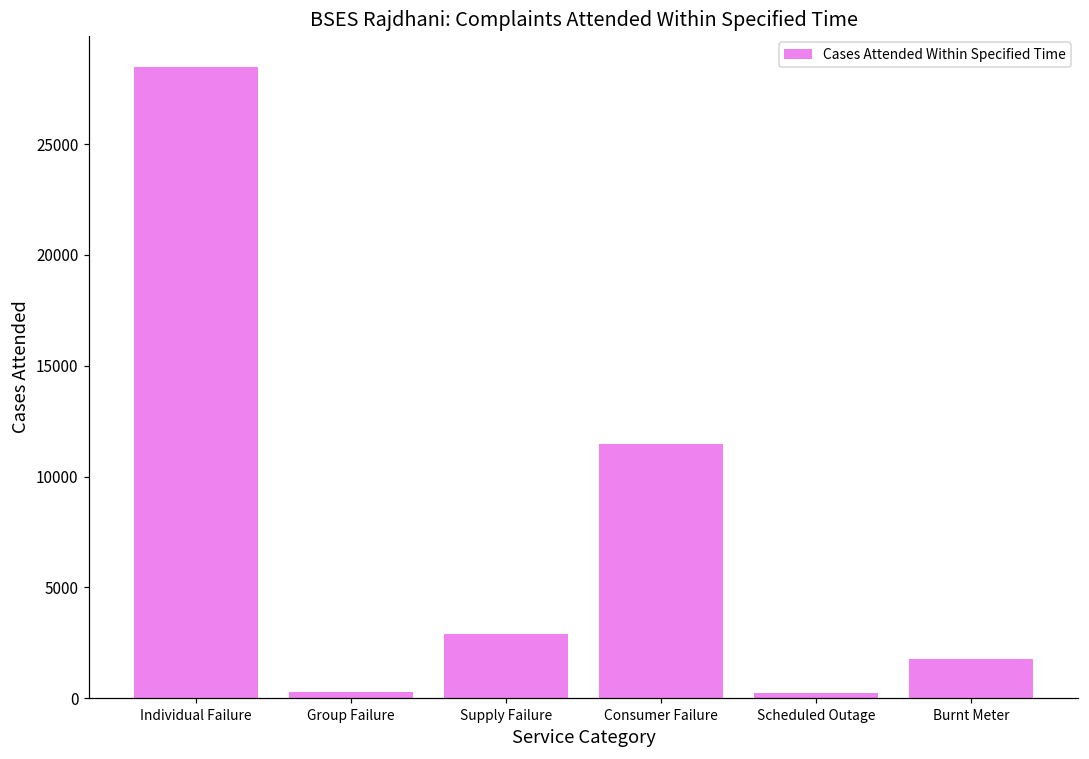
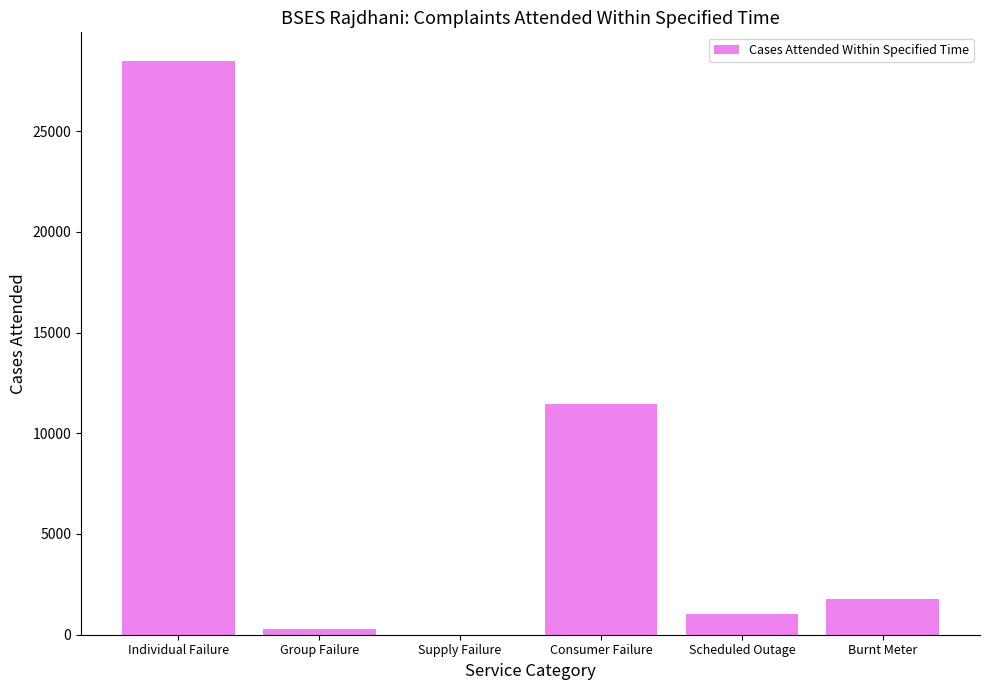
Supply Failure: 2900 -> 0
Scheduled Outage: 200 -> 1000
